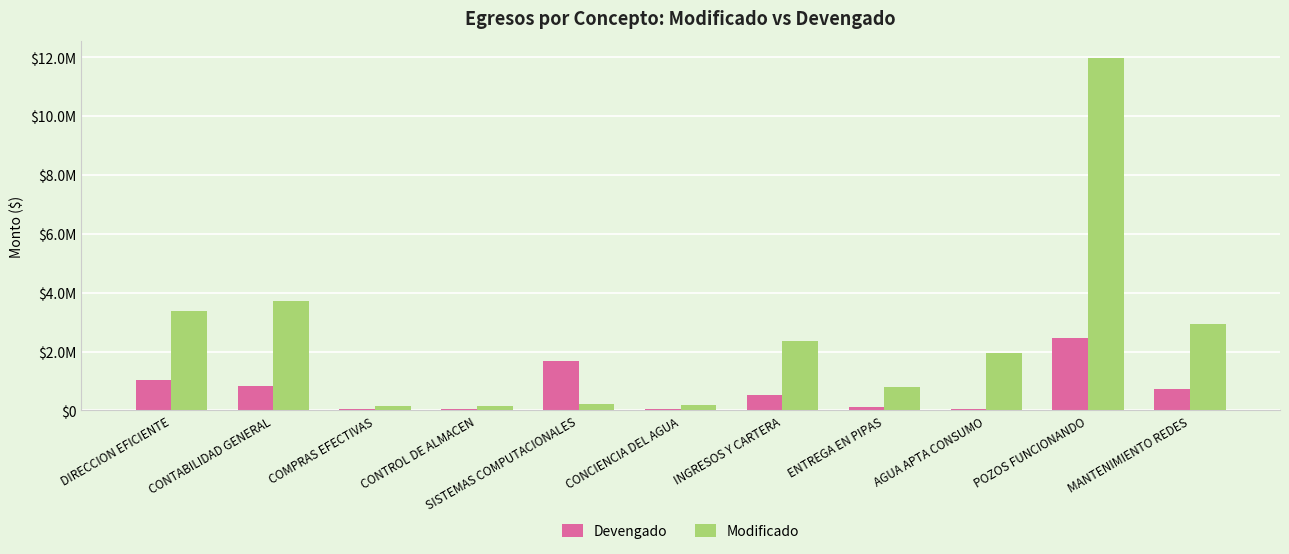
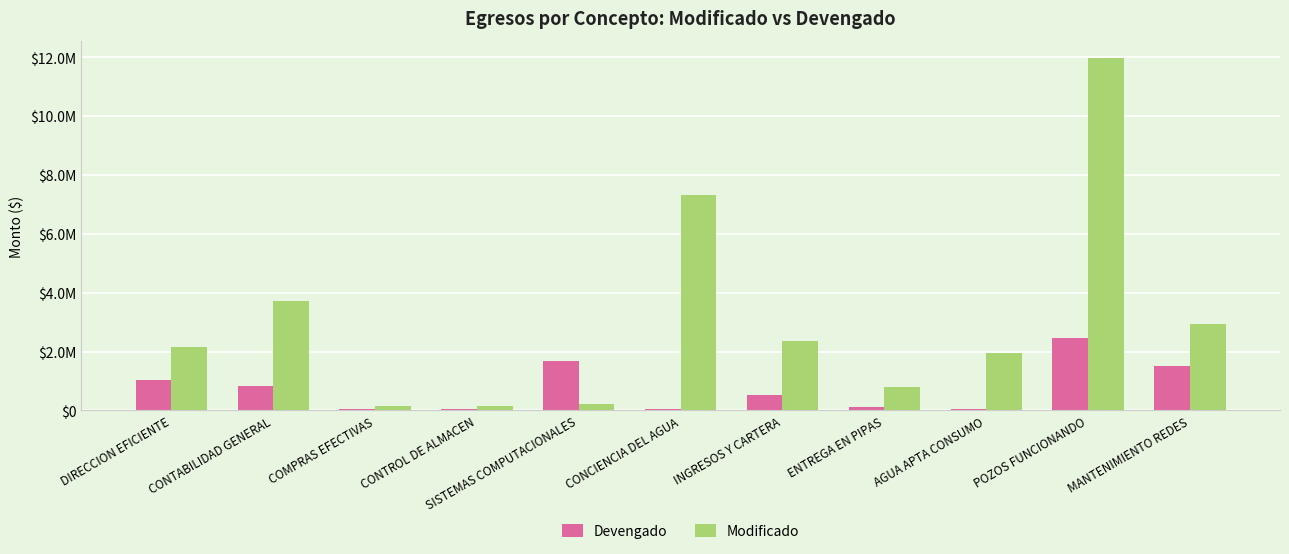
Modificado, DIRECCION EFICIENTE: $3400000 -> $2200000
Modificado, CONCIENCIA DEL AGUA: $200000 -> $7300000
Devengado, MANTENIMIENTO REDES: $700000 -> $1500000
